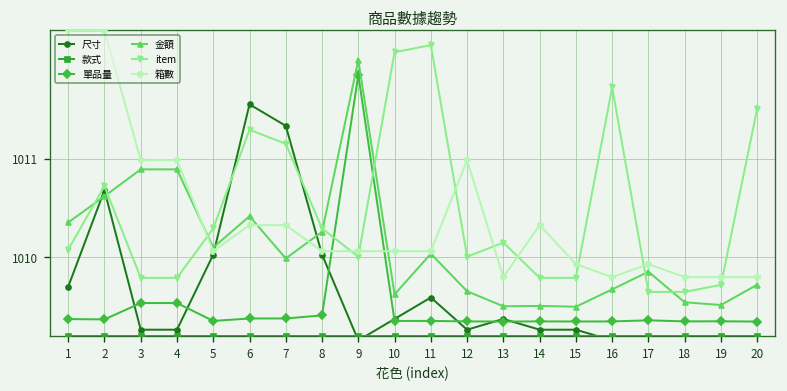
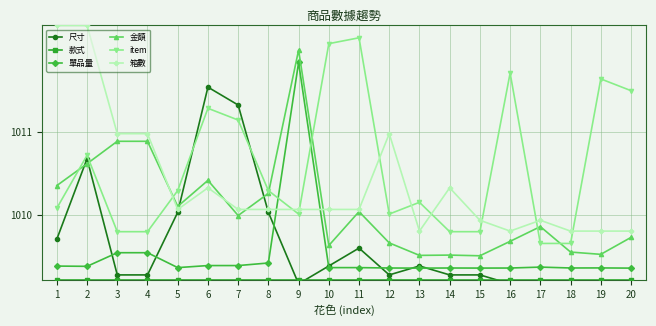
箱數, 7: 1010.3 -> 1010.1
item, 19: 1009.7 -> 1011.6
